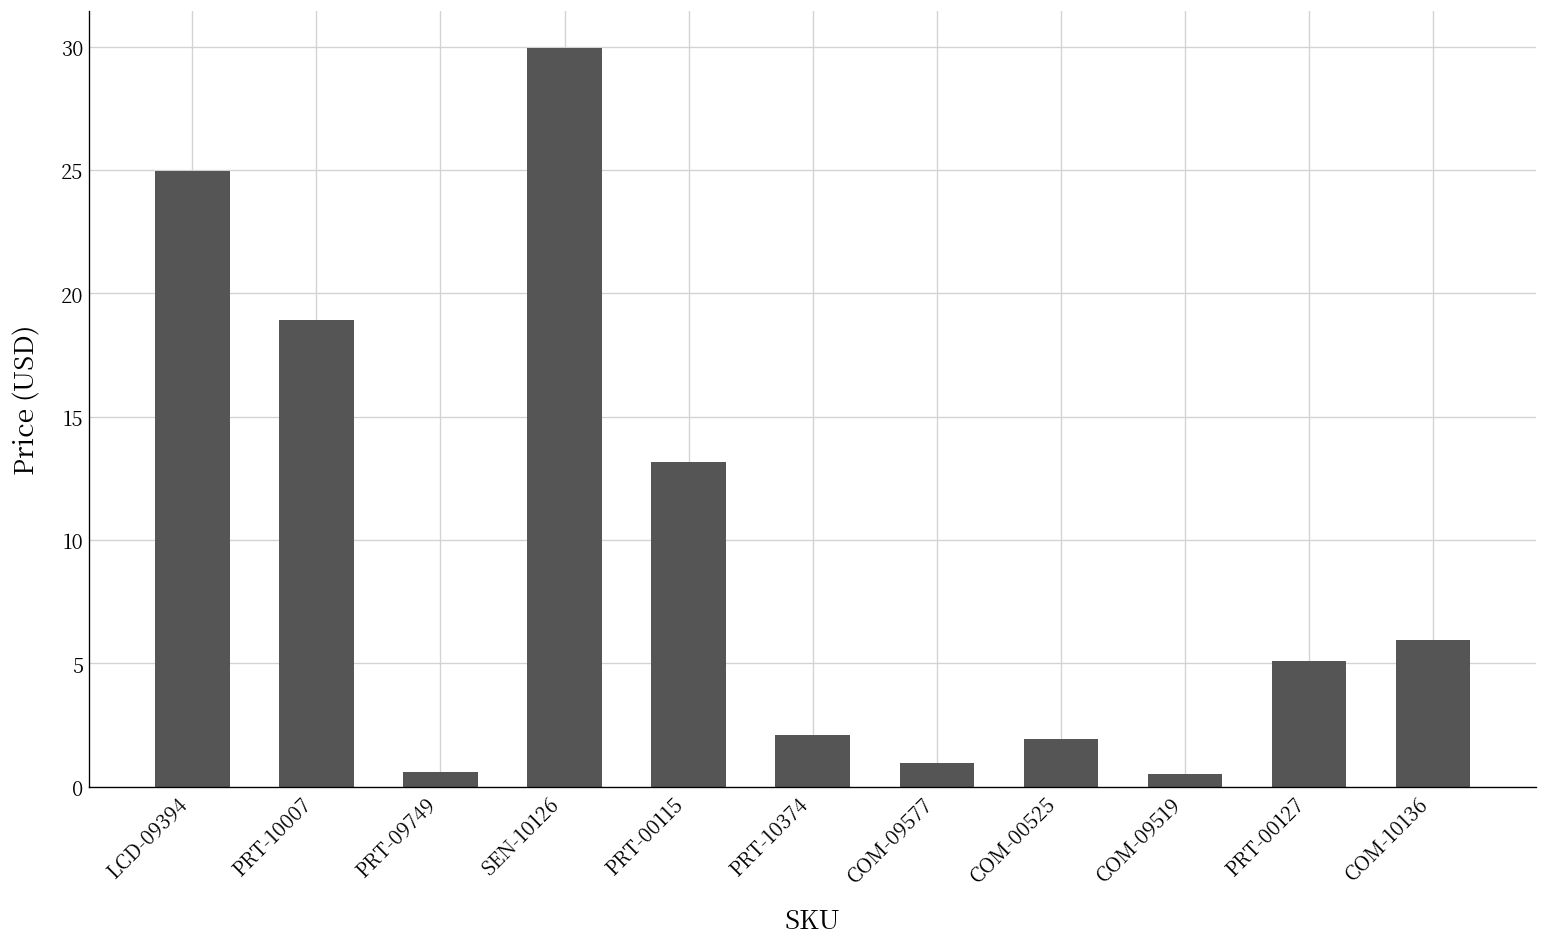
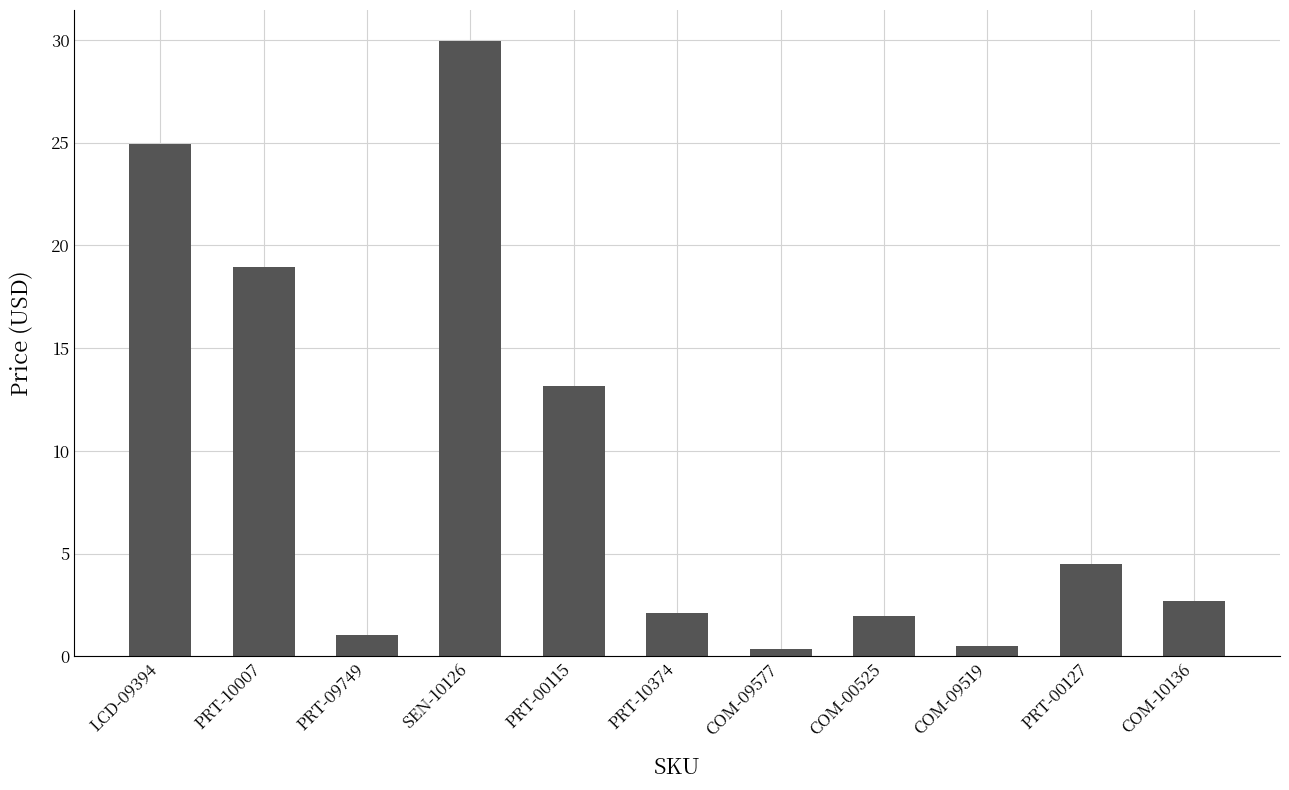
PRT-09749: 0.6 -> 1.1
COM-09577: 1.0 -> 0.4
PRT-00127: 5.1 -> 4.5
COM-10136: 6.0 -> 2.7
